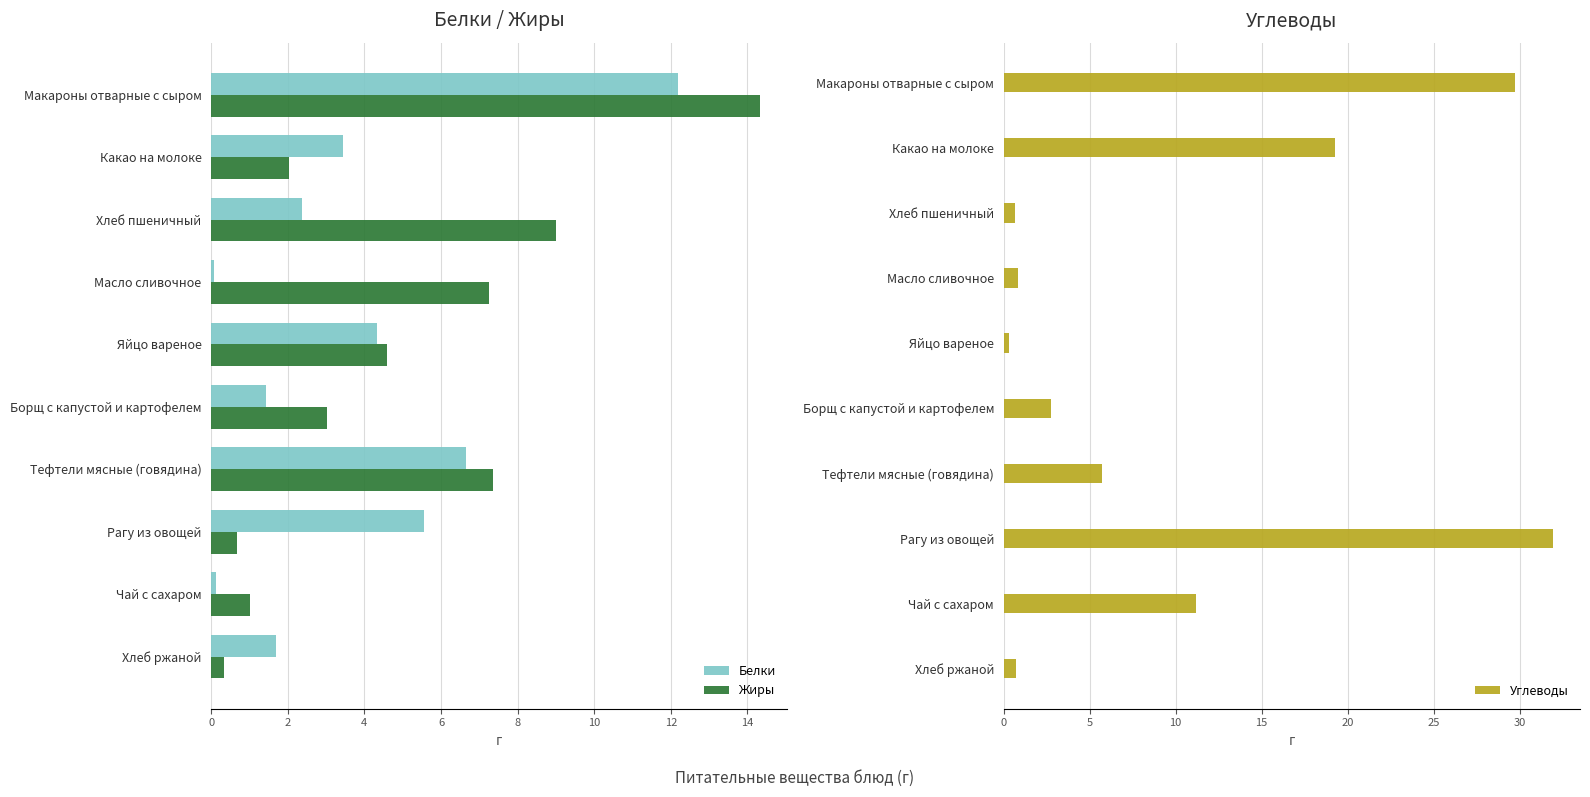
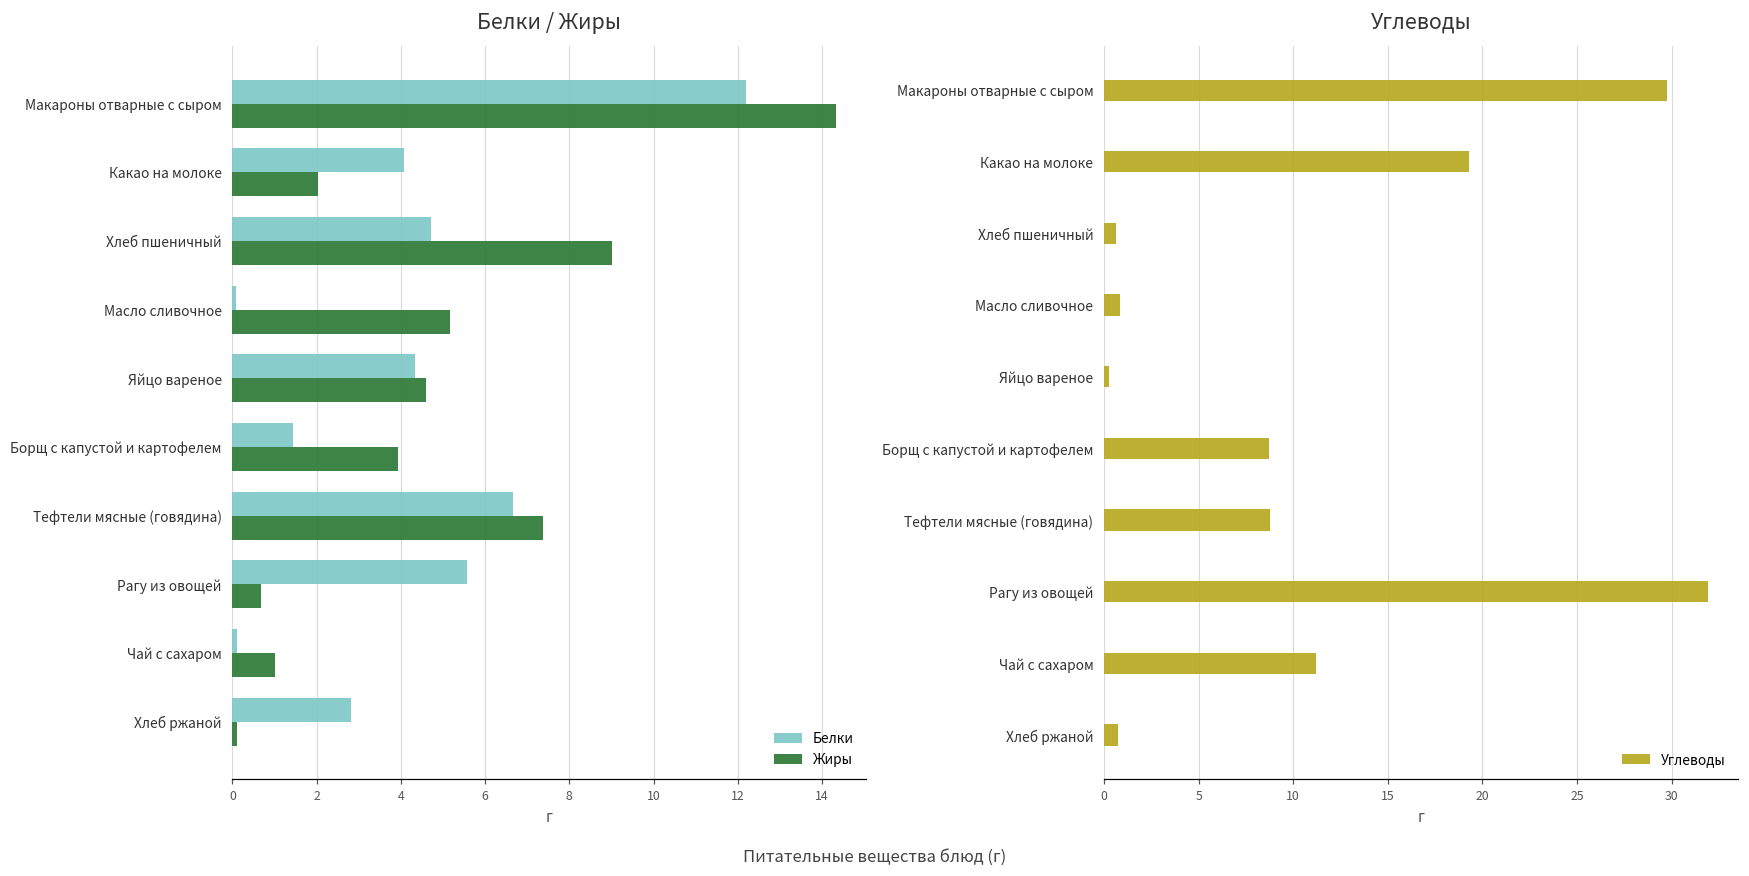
Белки / Жиры, Белки, Какао на молоке: 3.5 -> 4.1
Белки / Жиры, Белки, Хлеб пшеничный: 2.4 -> 4.7
Белки / Жиры, Жиры, Масло сливочное: 7.3 -> 5.2
Белки / Жиры, Жиры, Борщ с капустой и картофелем: 3.0 -> 3.9
Белки / Жиры, Белки, Хлеб ржаной: 1.7 -> 2.8
Белки / Жиры, Жиры, Хлеб ржаной: 0.3 -> 0.1
Углеводы, Борщ с капустой и картофелем: 2.8 -> 8.7
Углеводы, Тефтели мясные (говядина): 5.7 -> 8.8
